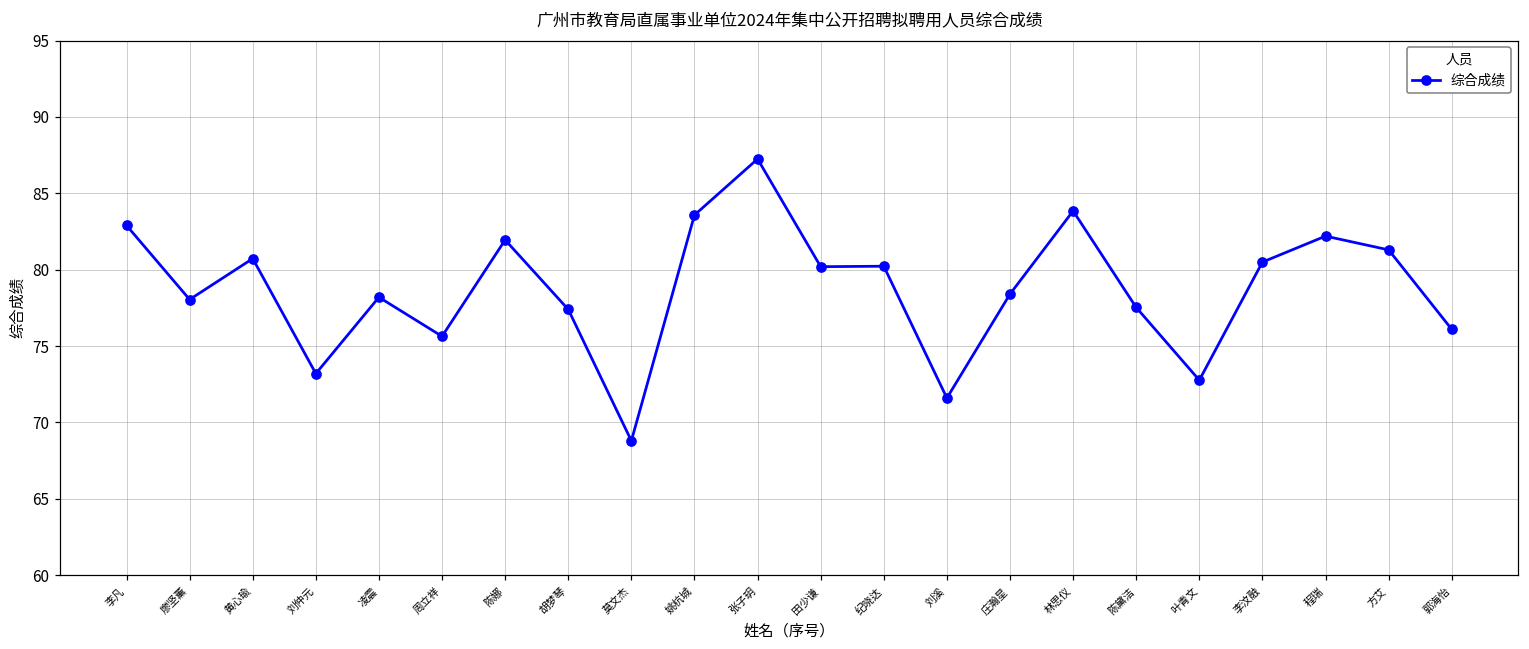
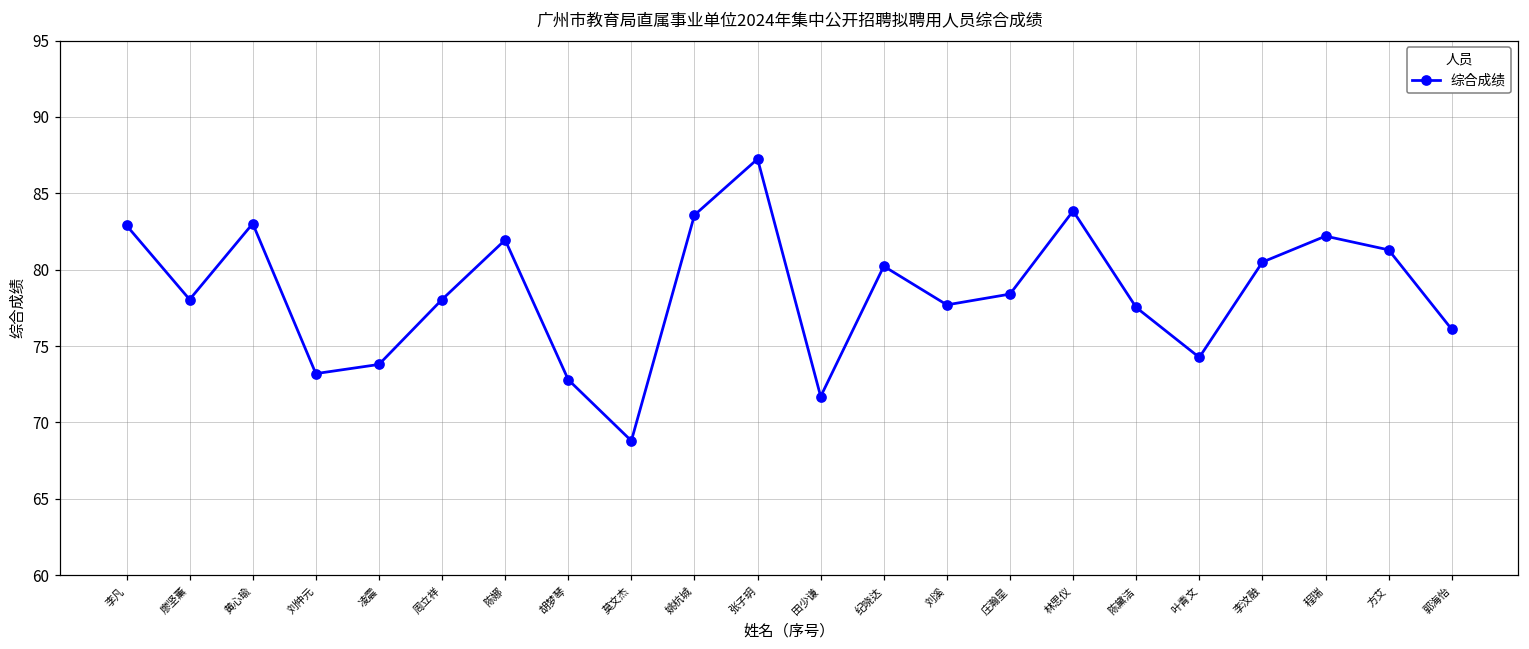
黄心瑜: 80.7 -> 83.0
凌震: 78.2 -> 73.8
周立祥: 75.6 -> 78.1
胡梦琴: 77.4 -> 72.8
田少谦: 80.2 -> 71.7
刘溪: 71.6 -> 77.7
叶青文: 72.8 -> 74.3
